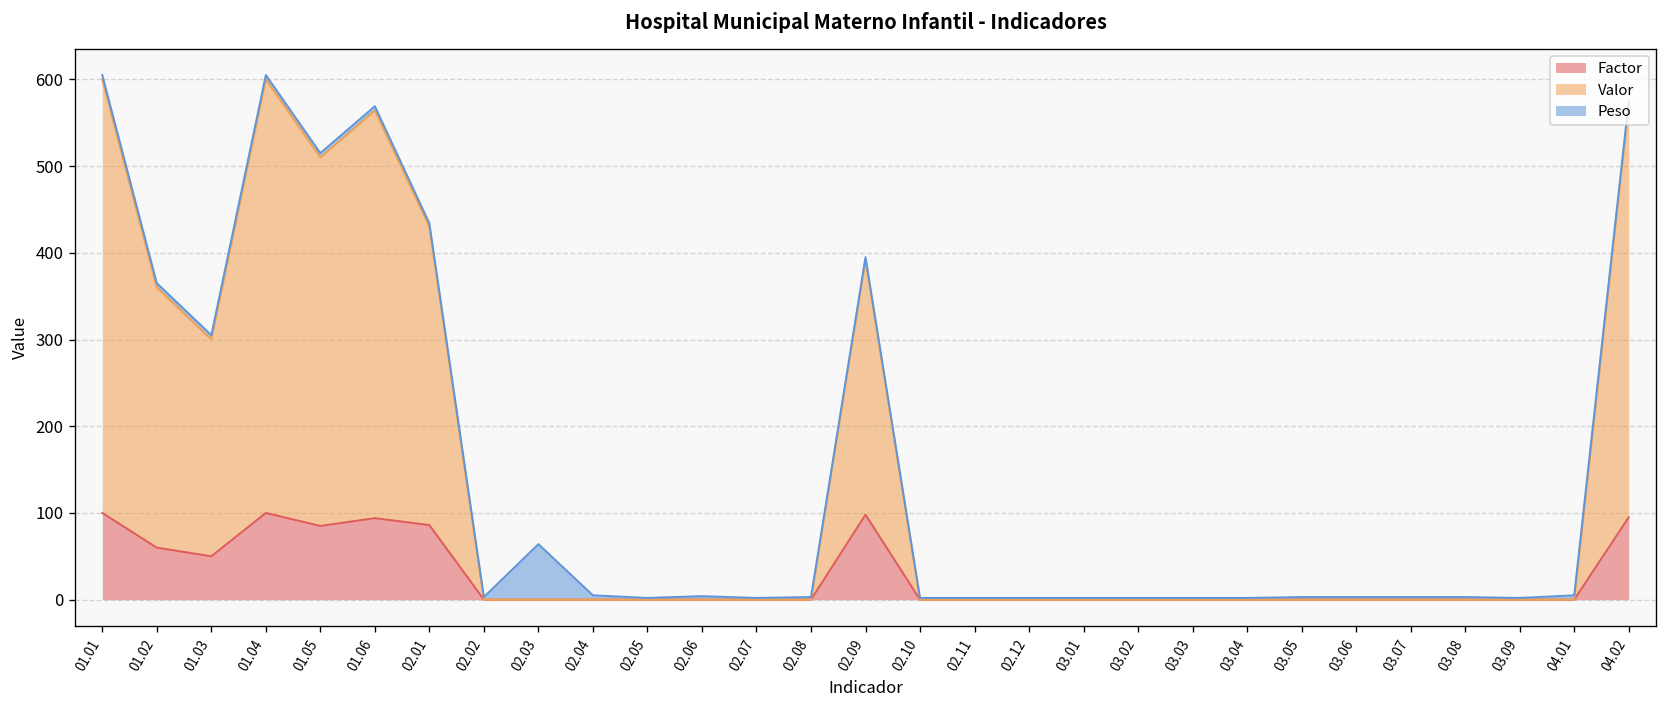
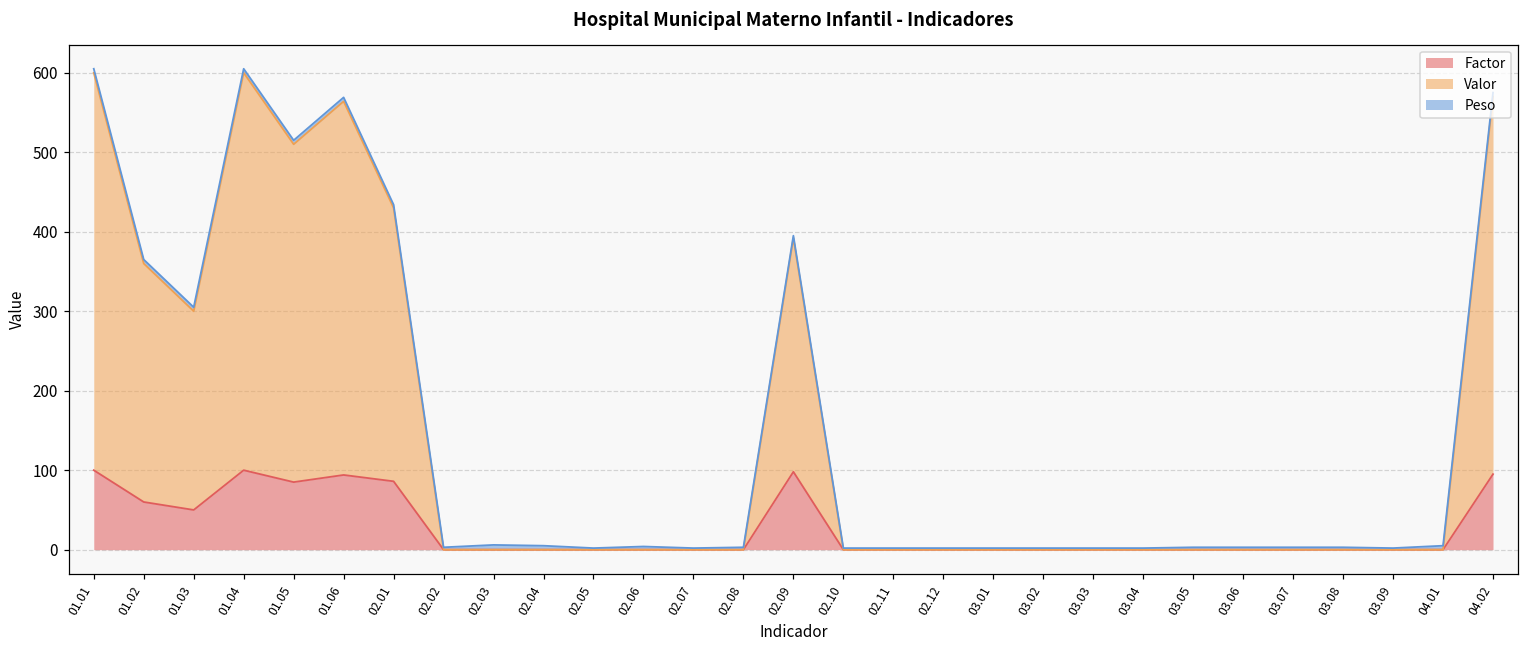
Peso, 02.03: 60 -> 10
